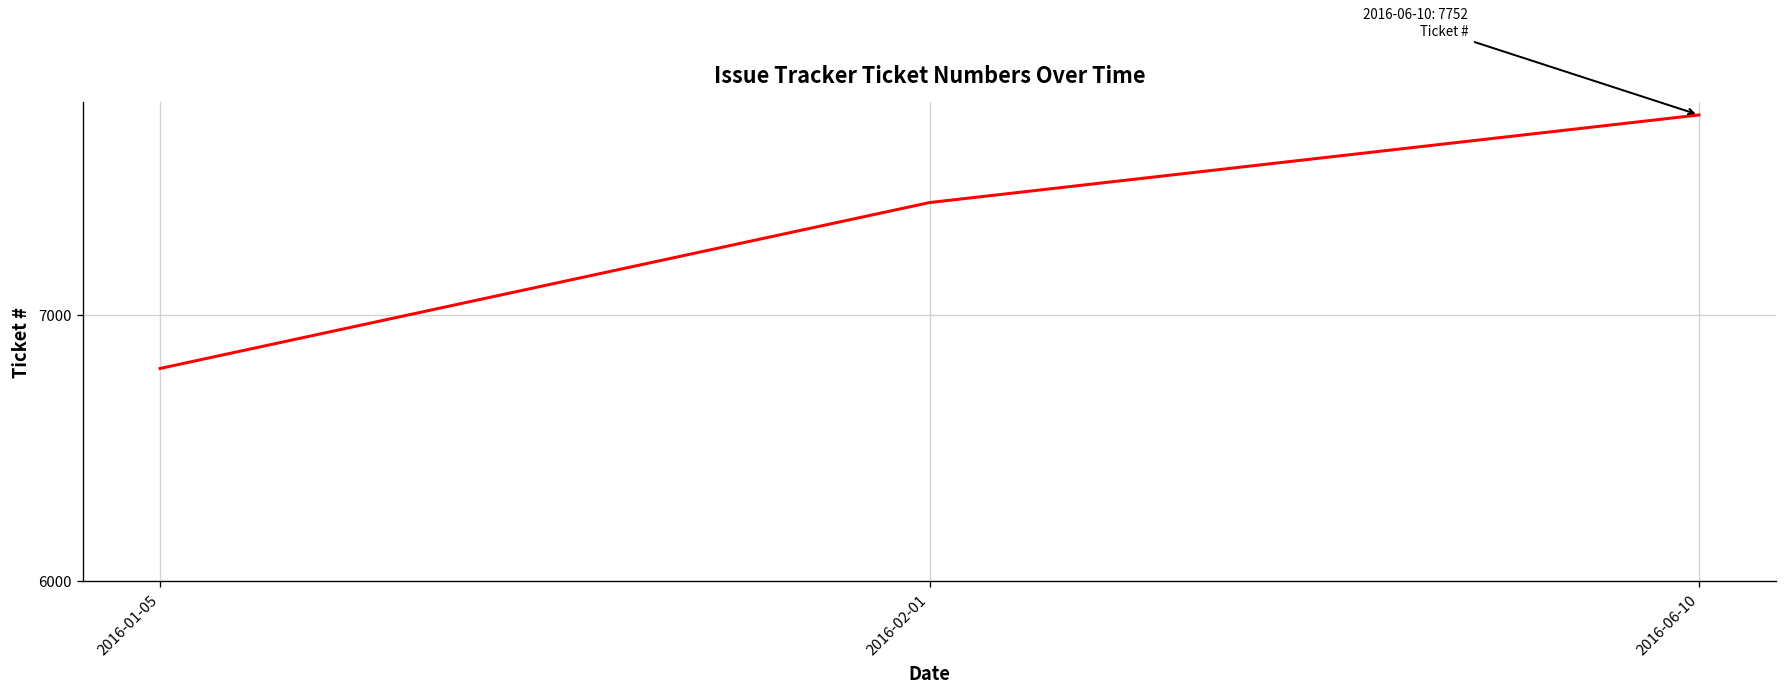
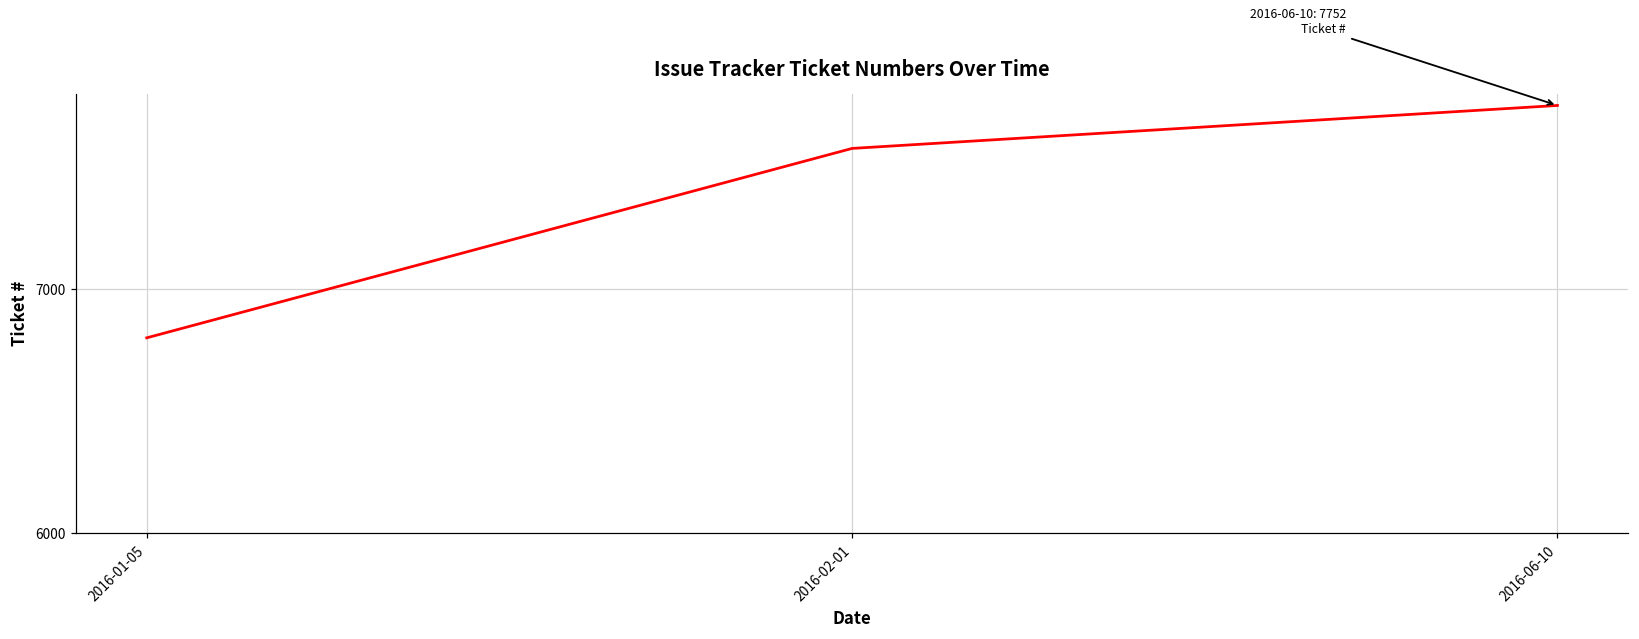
2016-02-01: 7420 -> 7580
